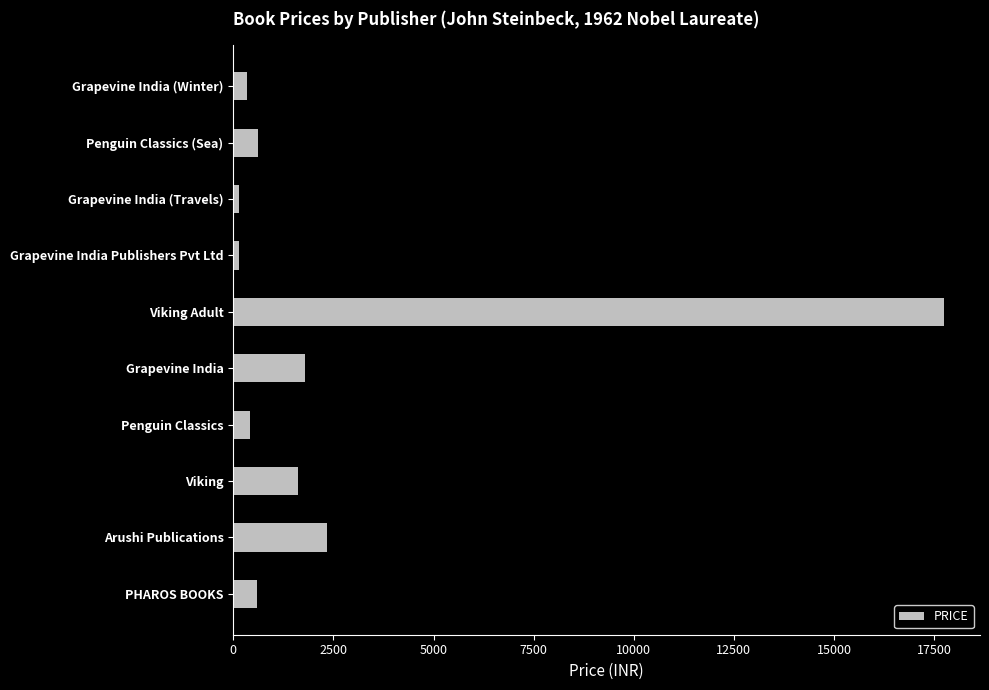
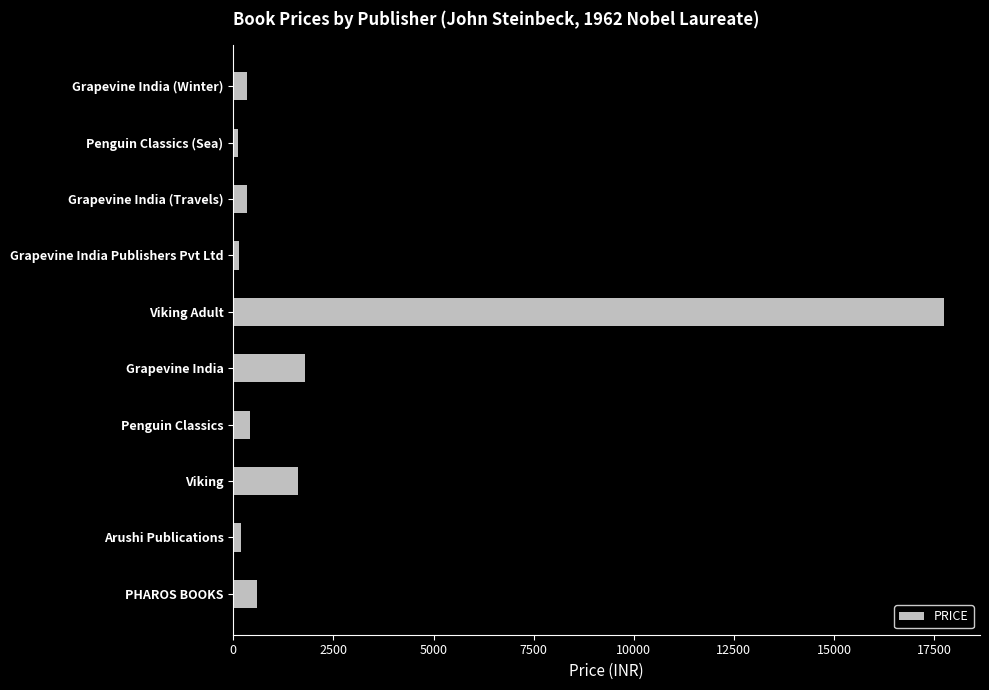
Penguin Classics (Sea): 600 -> 100
Grapevine India (Travels): 100 -> 300
Arushi Publications: 2300 -> 200
